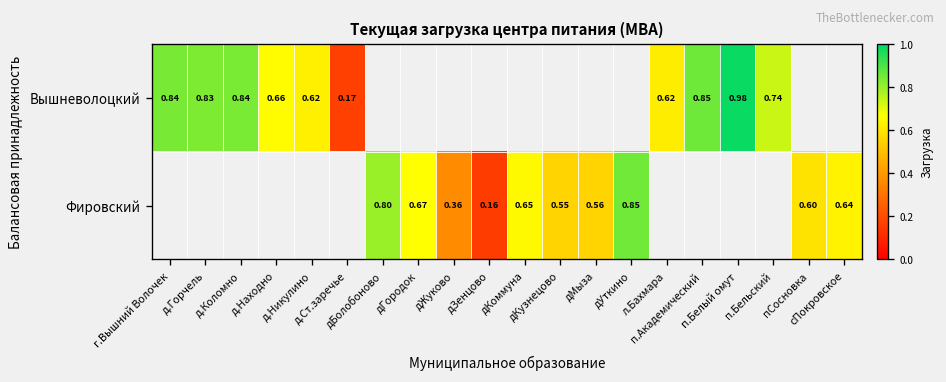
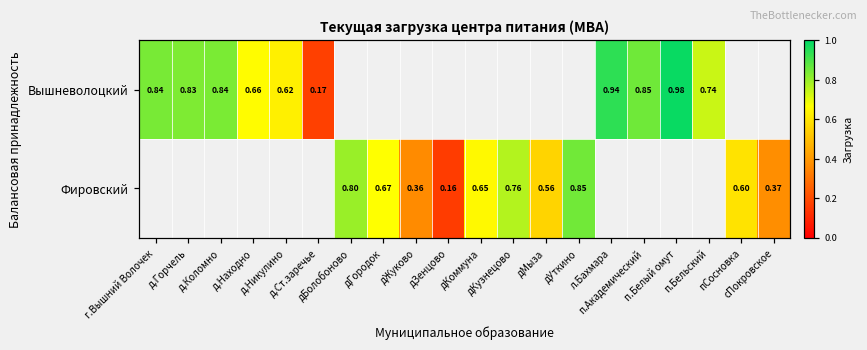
Вышневолоцкий, л.Бахмара: 0.62 -> 0.94
Фировский, дКузнецово: 0.55 -> 0.76
Фировский, сПокровское: 0.64 -> 0.37
